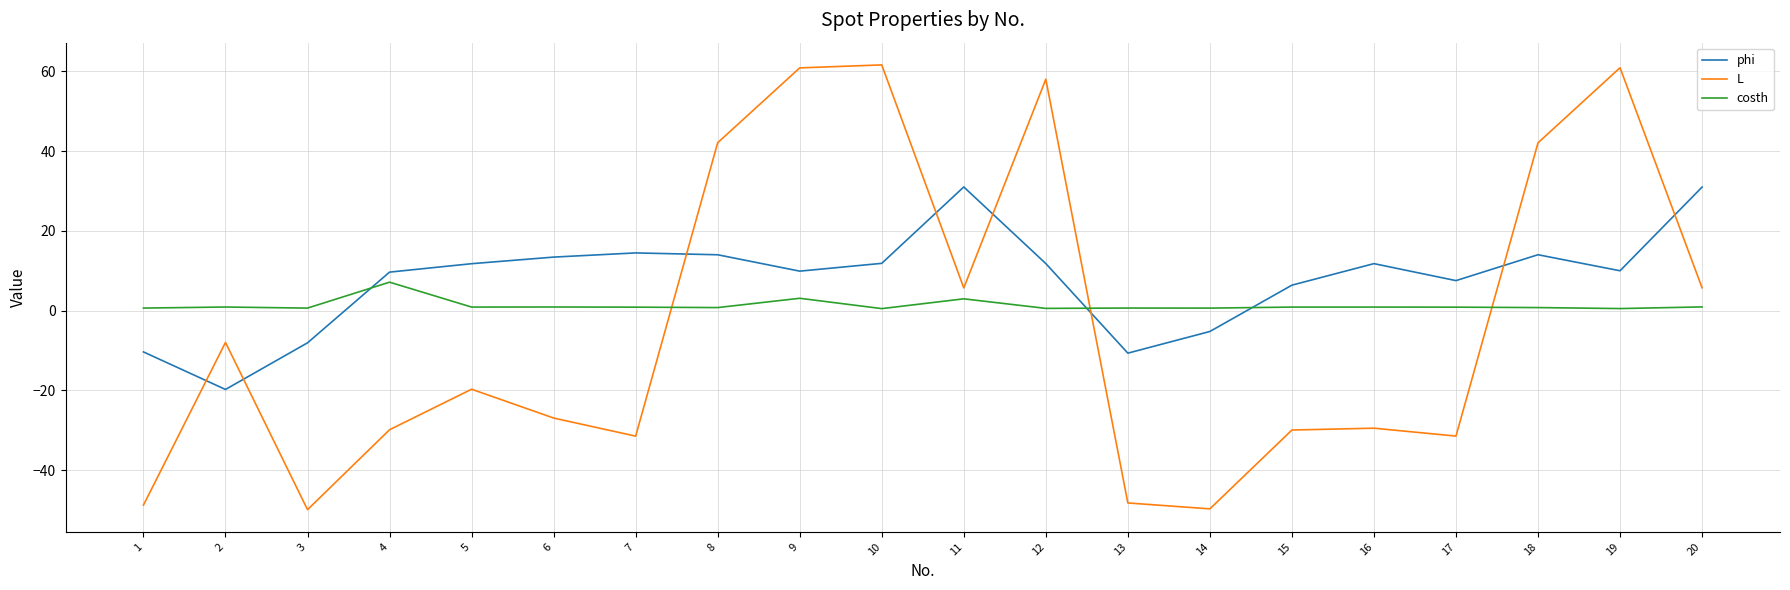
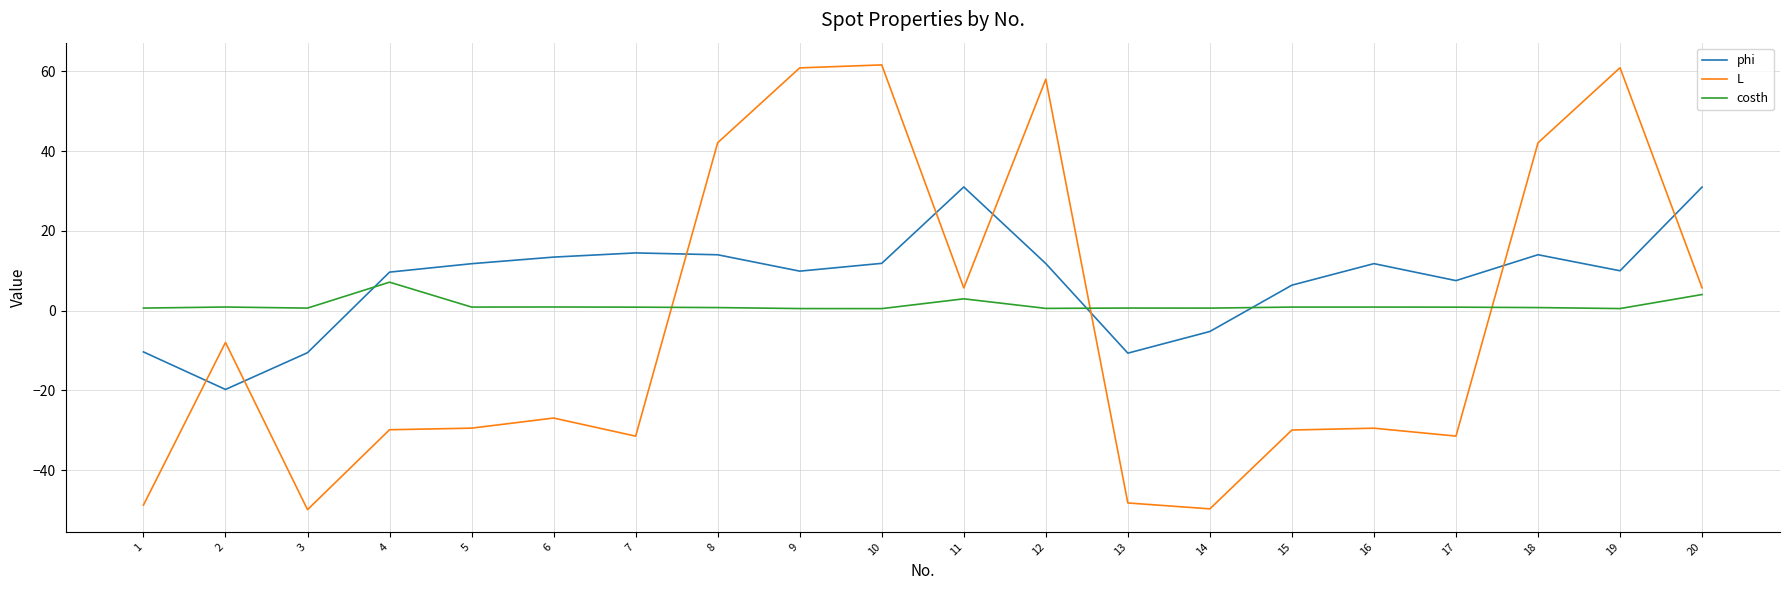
phi, 3: -8 -> -11
L, 5: -20 -> -29
costh, 9: 3 -> 0
costh, 20: 1 -> 4
